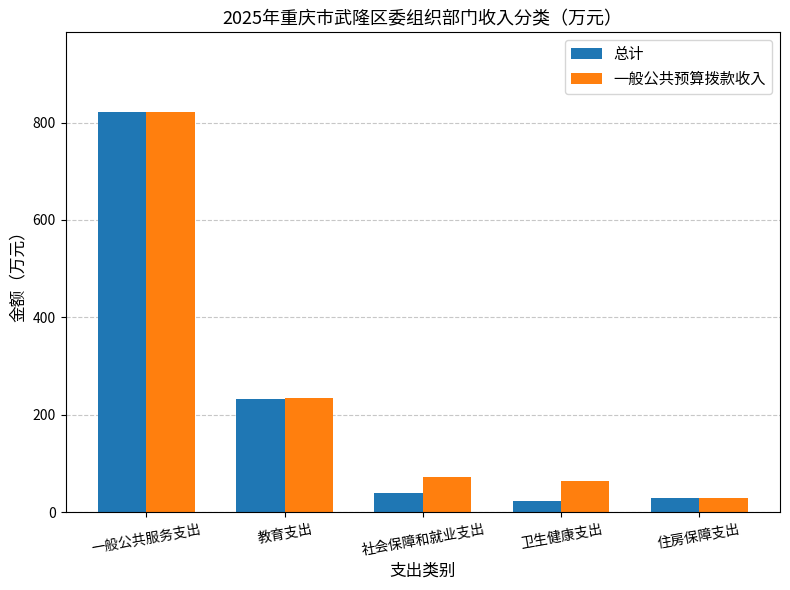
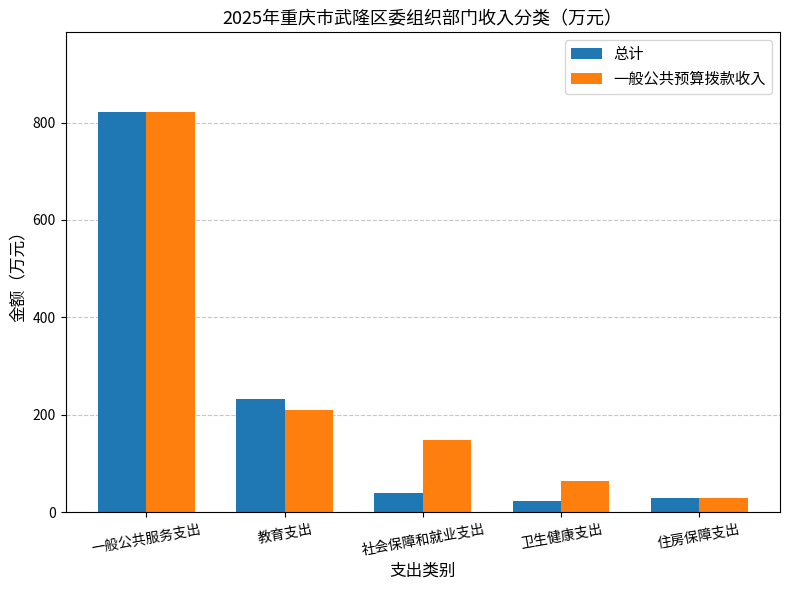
一般公共预算拨款收入, 教育支出: 230 -> 210
一般公共预算拨款收入, 社会保障和就业支出: 70 -> 150
